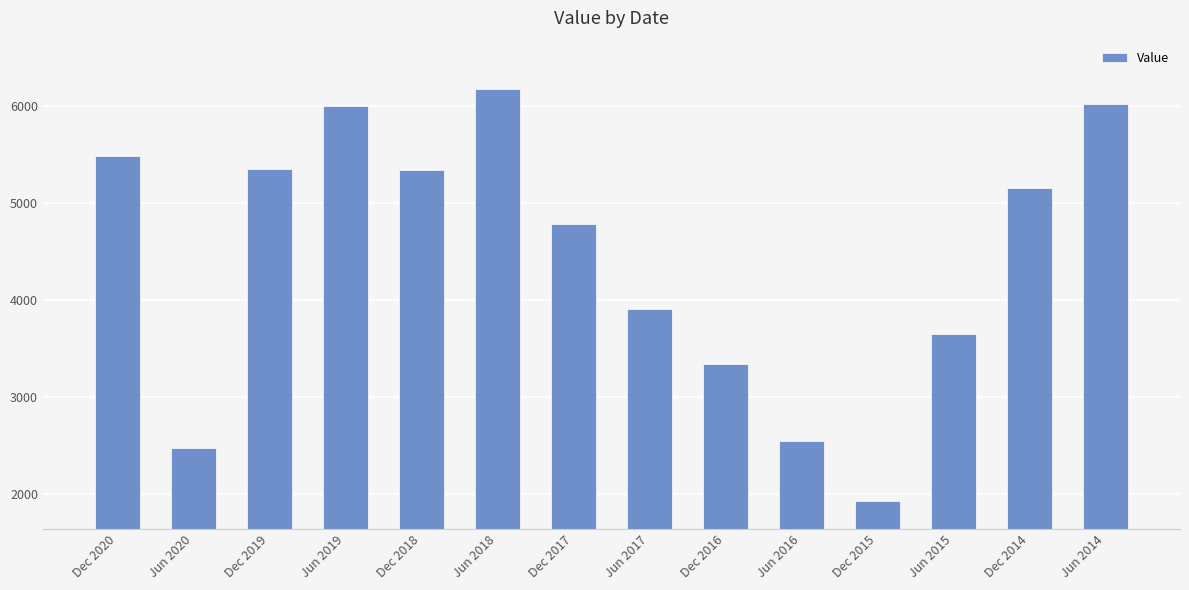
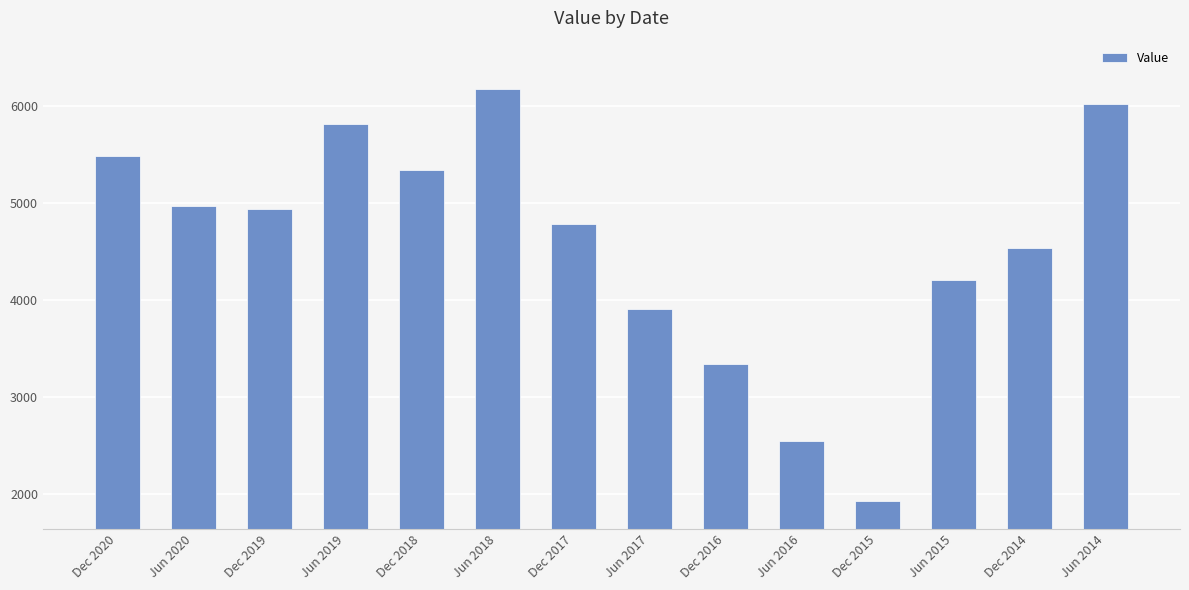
Jun 2020: 2500 -> 5000
Dec 2019: 5300 -> 4900
Jun 2019: 6000 -> 5800
Jun 2015: 3700 -> 4200
Dec 2014: 5200 -> 4500
